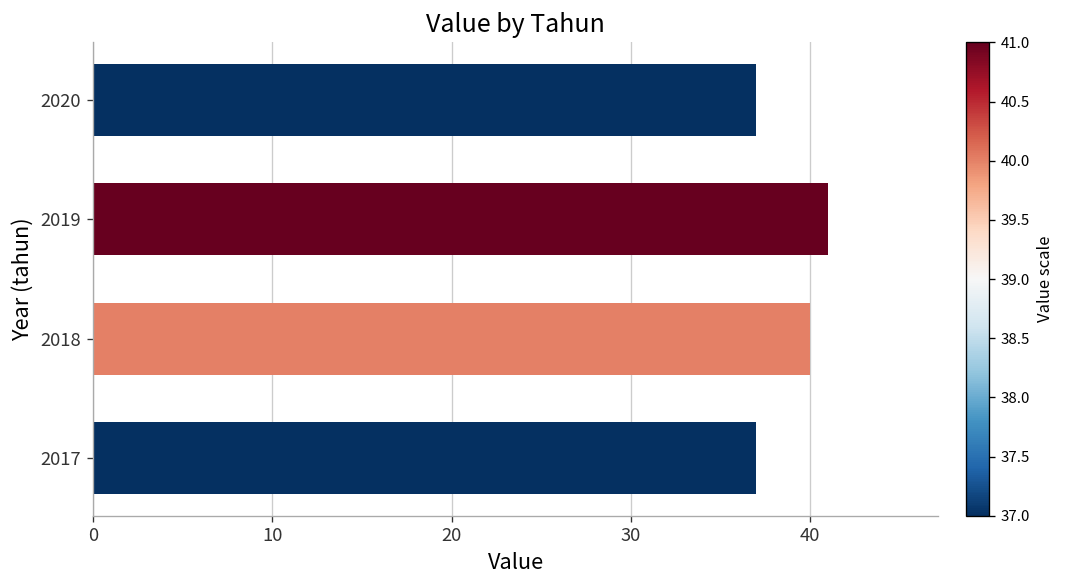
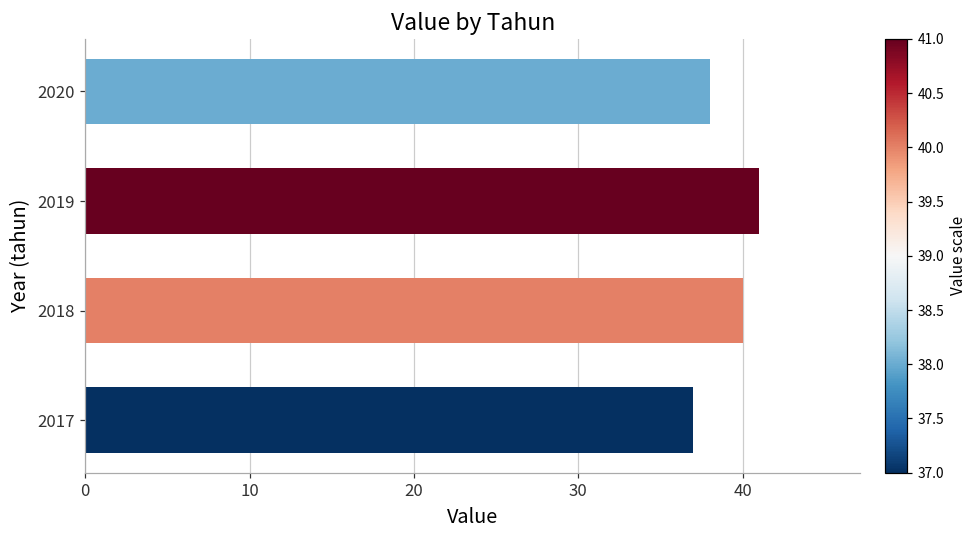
2020: 37 -> 38
